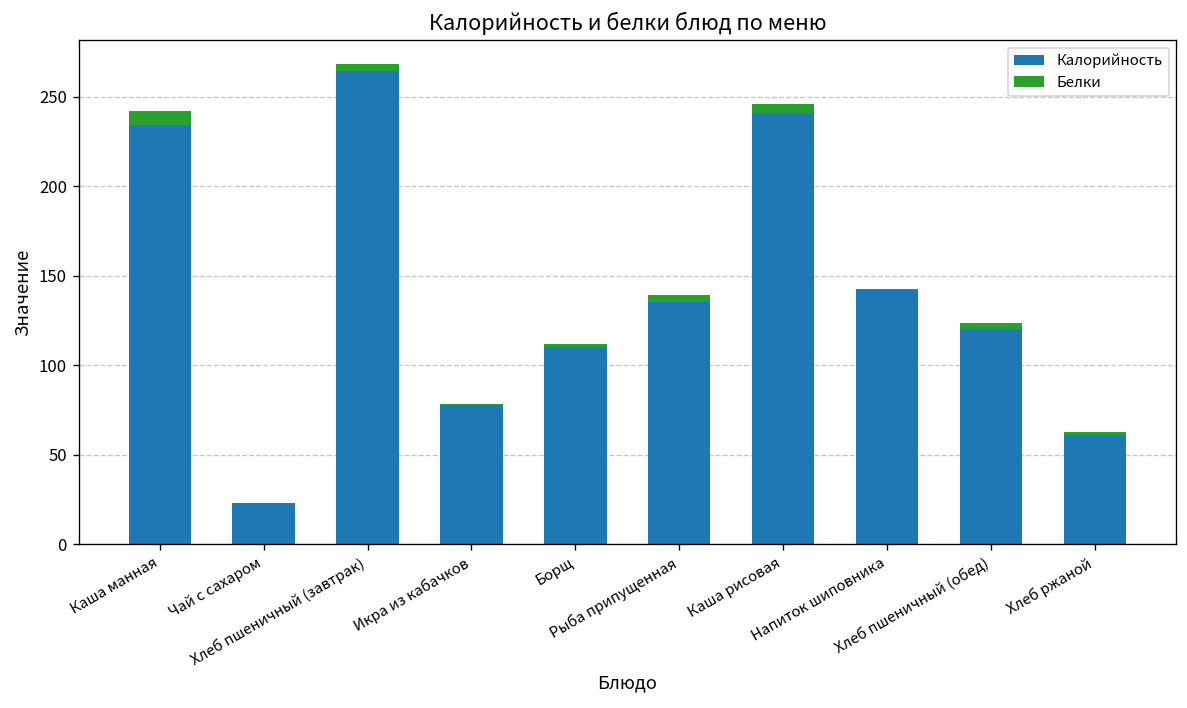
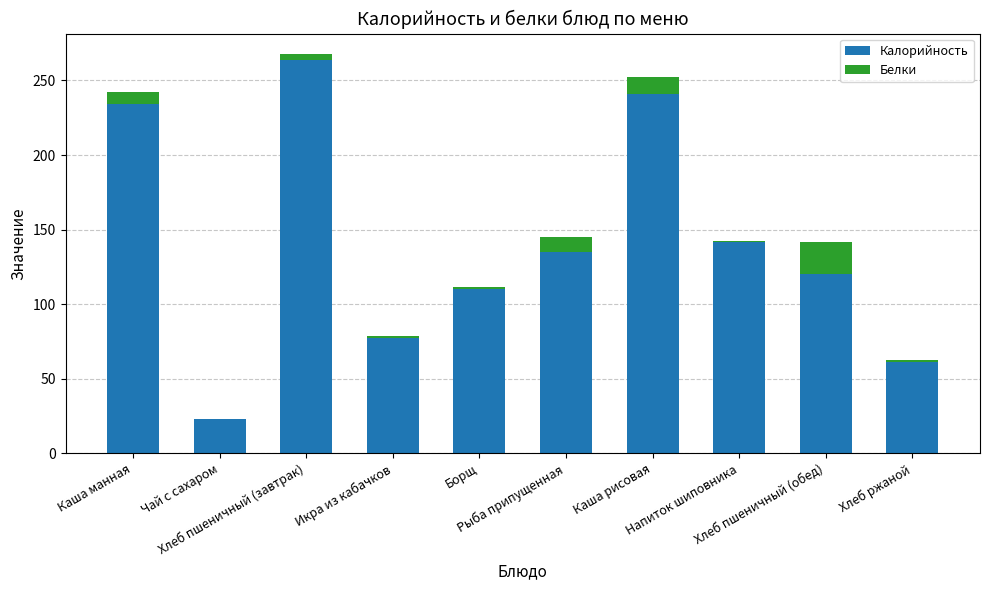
Белки, Рыба припущенная: 4 -> 10
Белки, Каша рисовая: 5 -> 11
Белки, Хлеб пшеничный (обед): 3 -> 22
